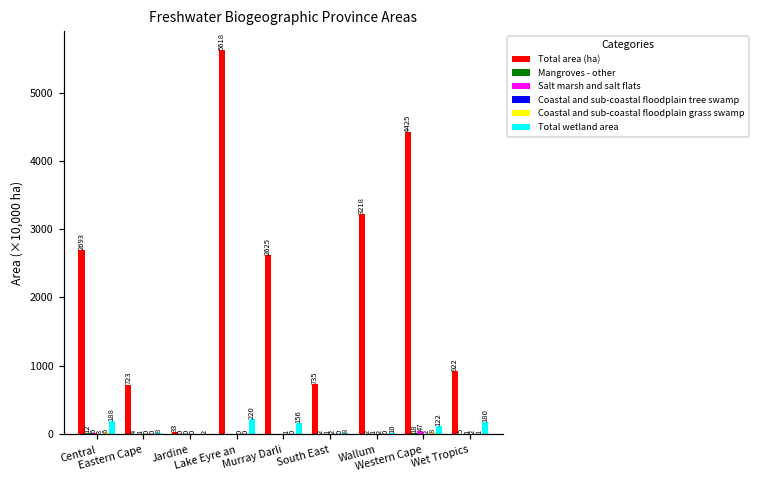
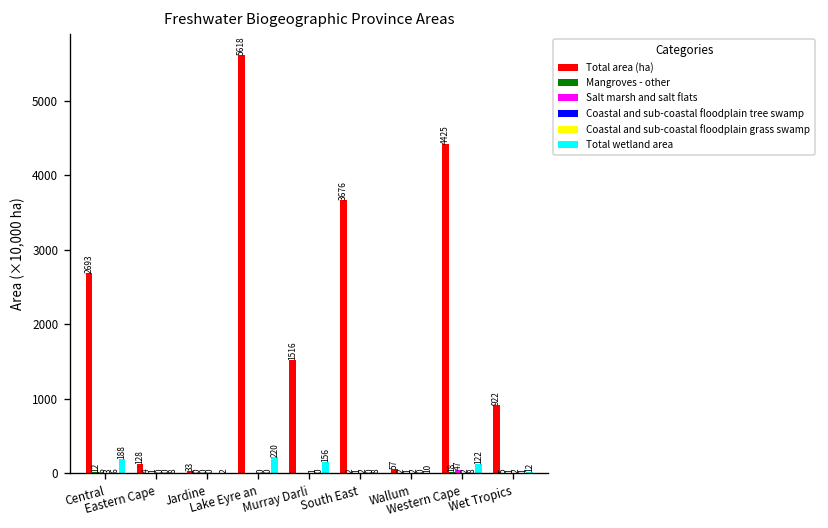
Total area (ha), Eastern Cape: 723 -> 128
Total area (ha), Murray Darli: 2625 -> 1516
Total area (ha), South East: 735 -> 3676
Total area (ha), Wallum: 3218 -> 57
Total wetland area, Wet Tropics: 180 -> 12
